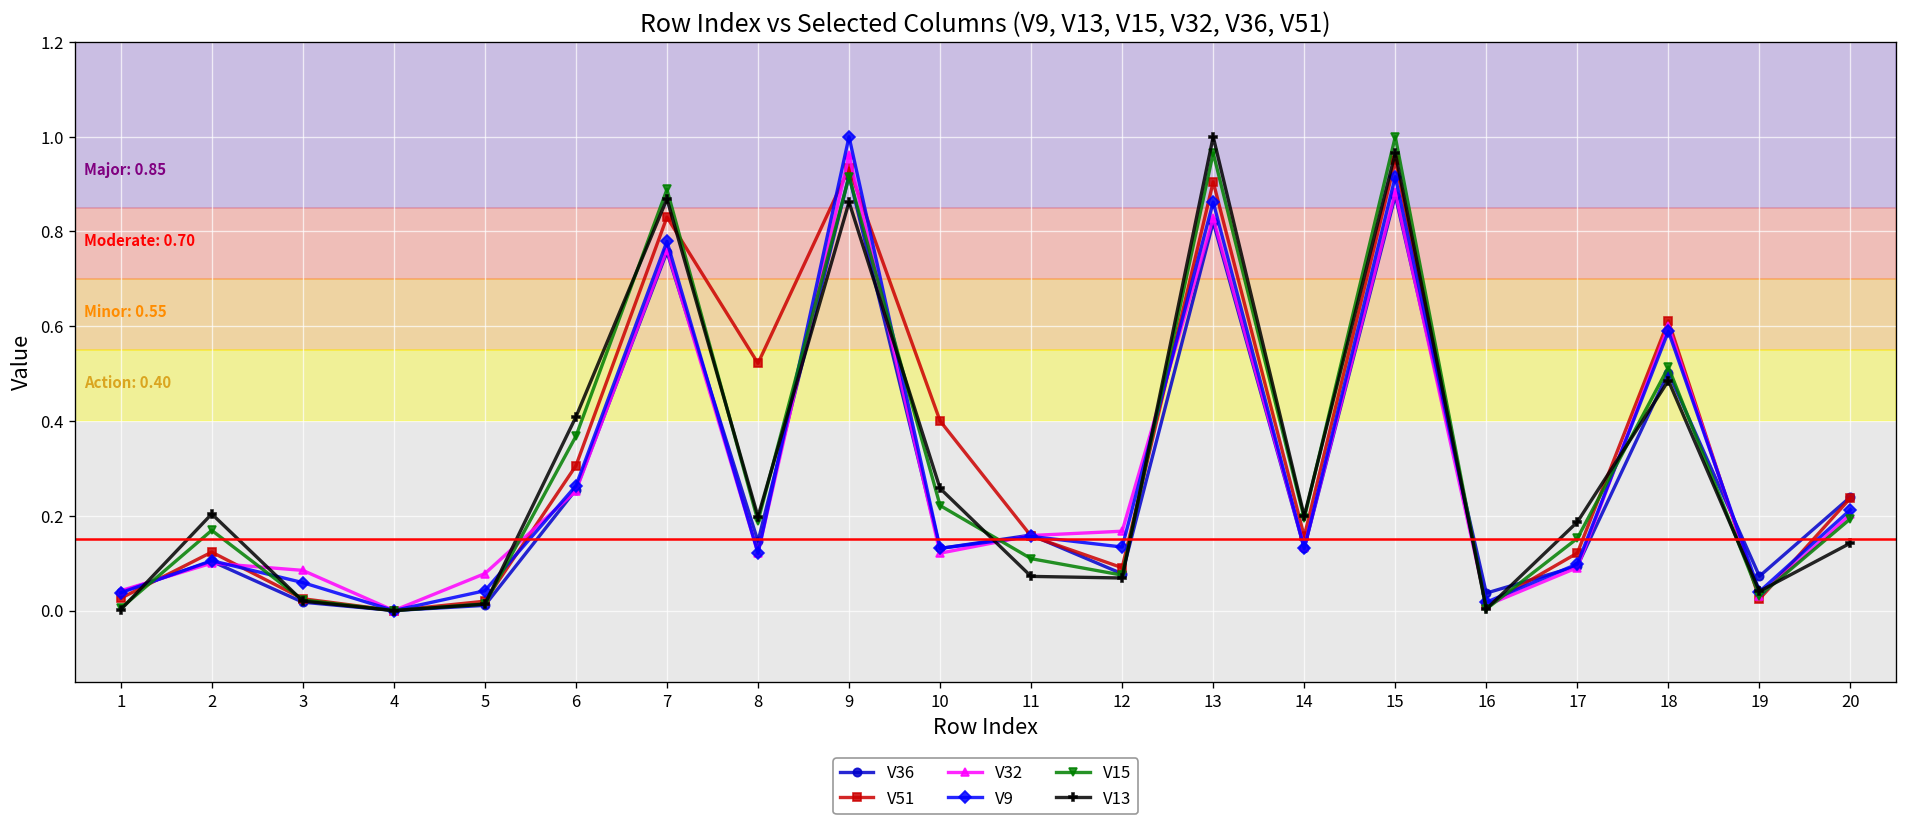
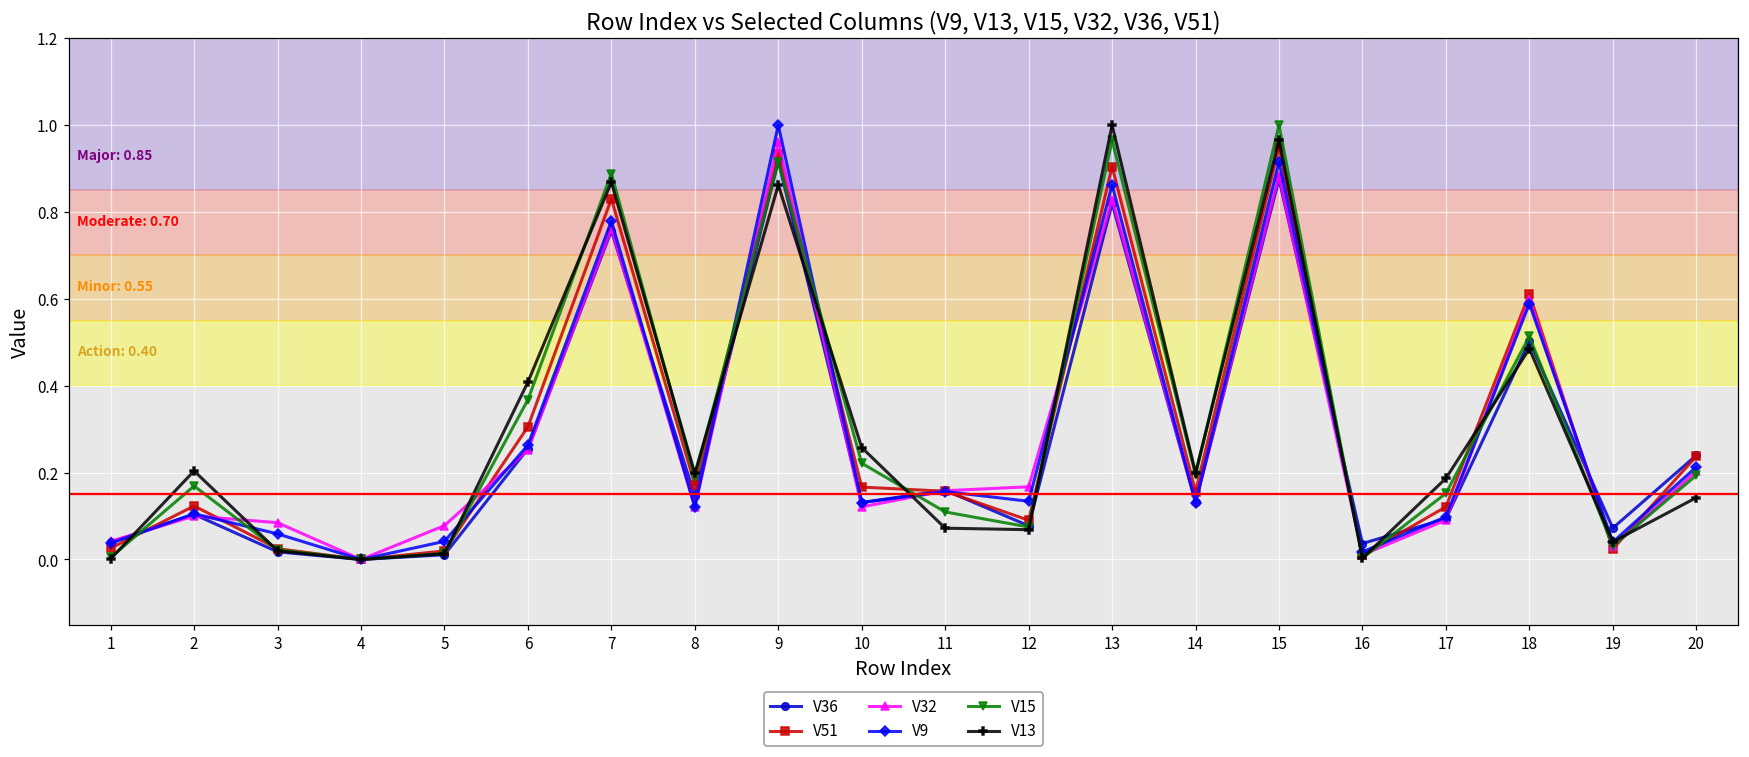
V51, 8: 0.52 -> 0.17
V51, 10: 0.40 -> 0.17
